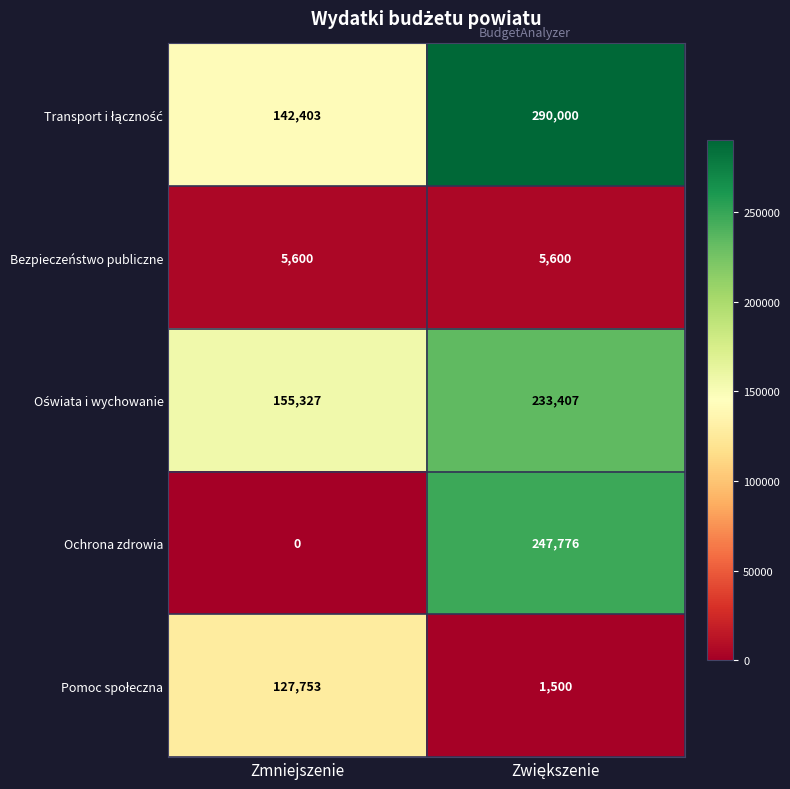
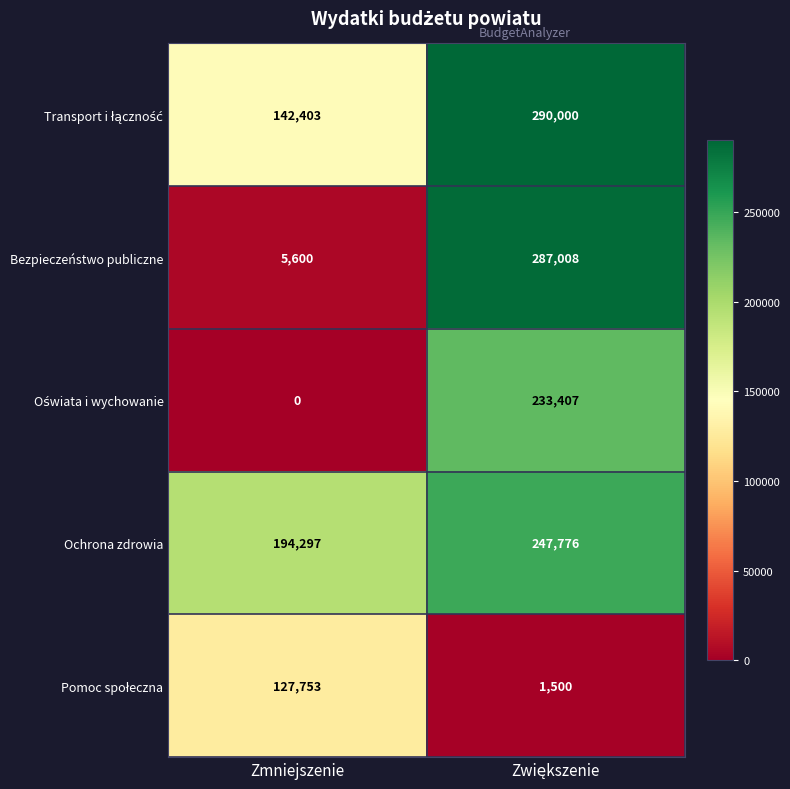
Bezpieczeństwo publiczne, Zwiększenie: 5,600 -> 287,008
Oświata i wychowanie, Zmniejszenie: 155,327 -> 0
Ochrona zdrowia, Zmniejszenie: 0 -> 194,297
